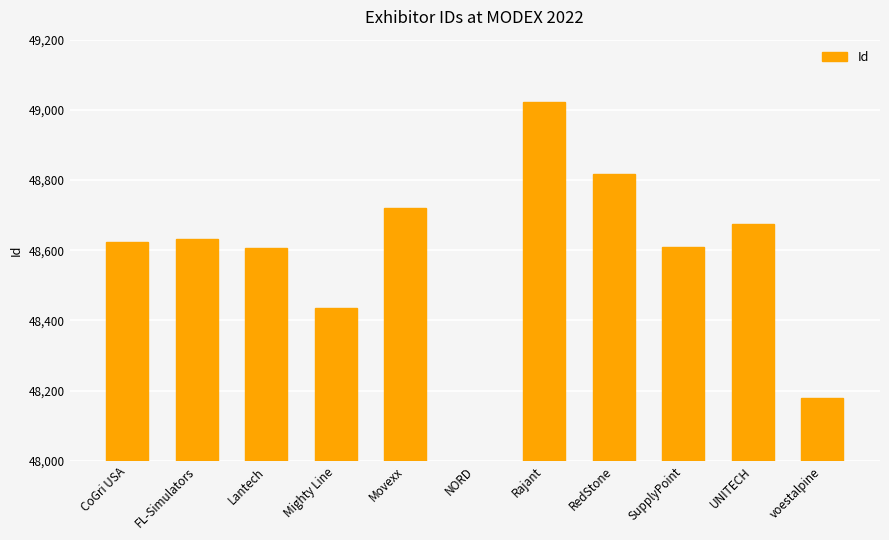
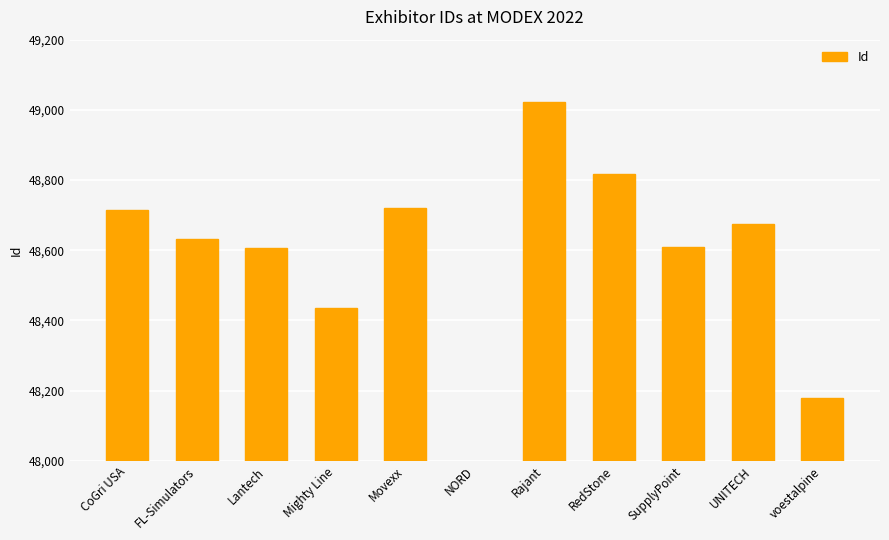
CoGri USA: 48,620 -> 48,710
